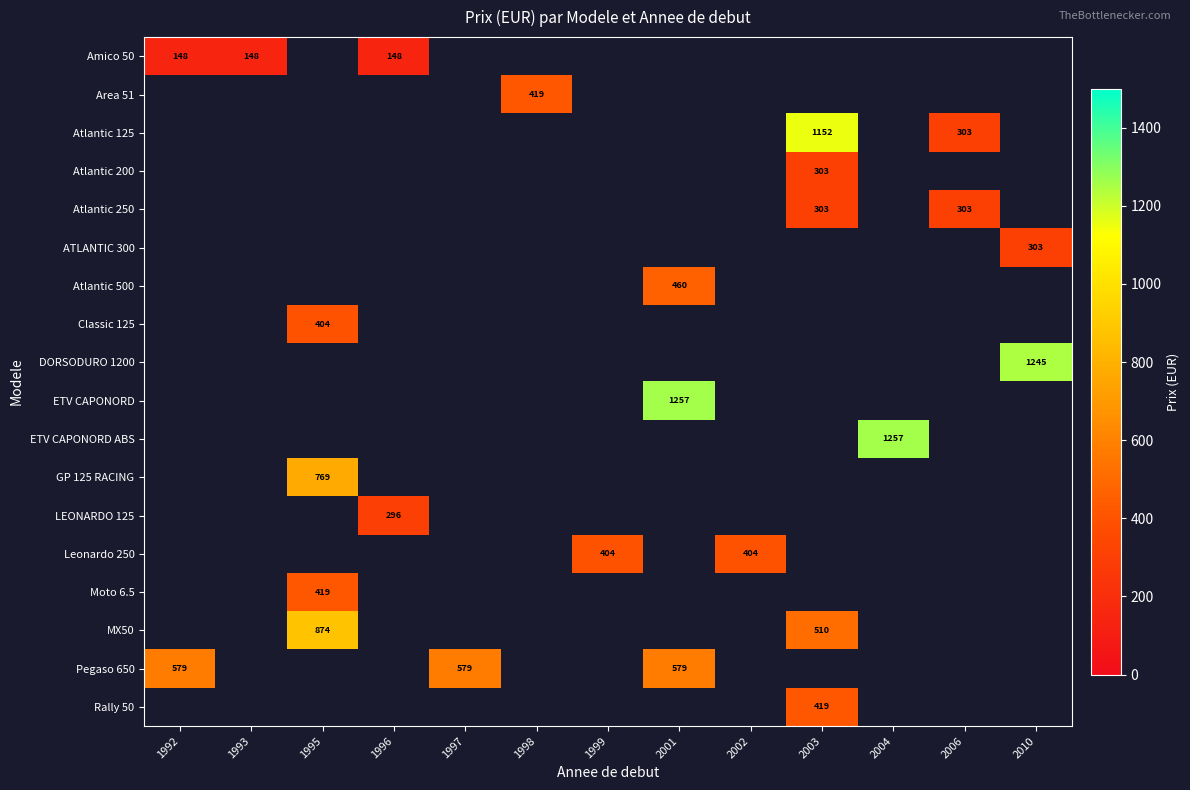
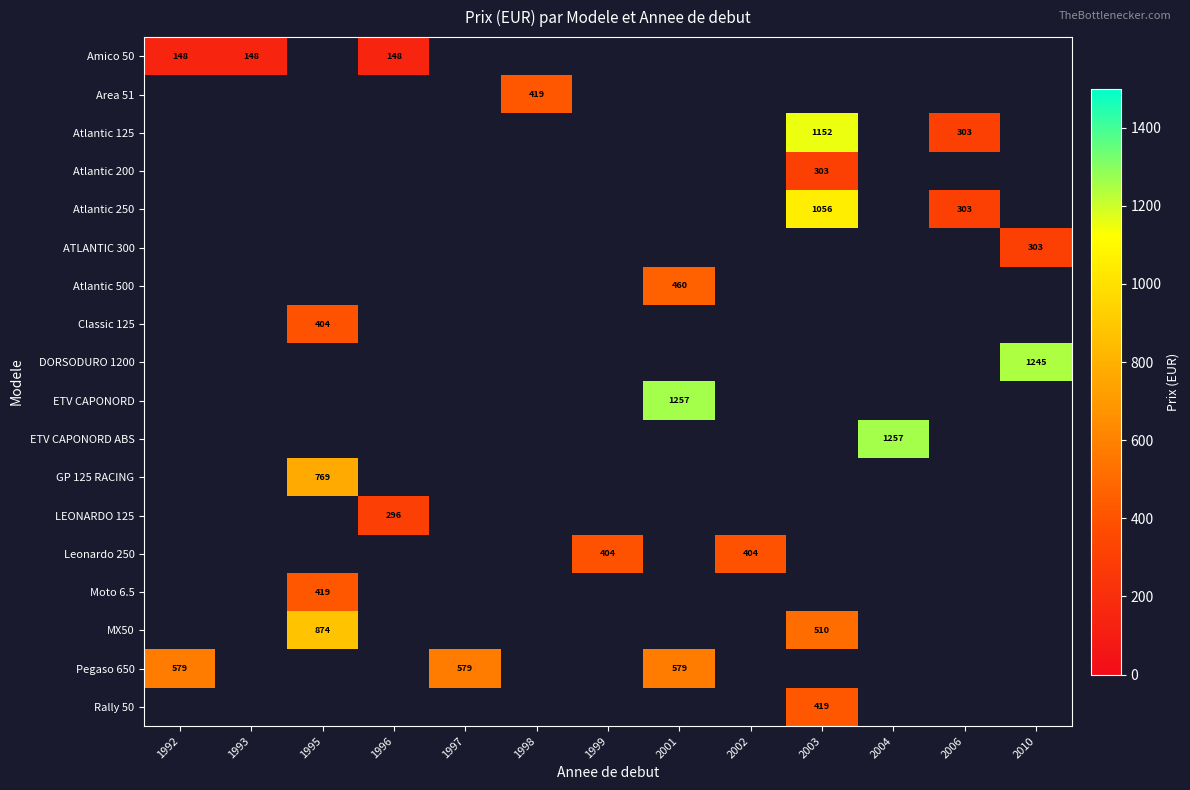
Atlantic 250, 2003: 303 -> 1056
